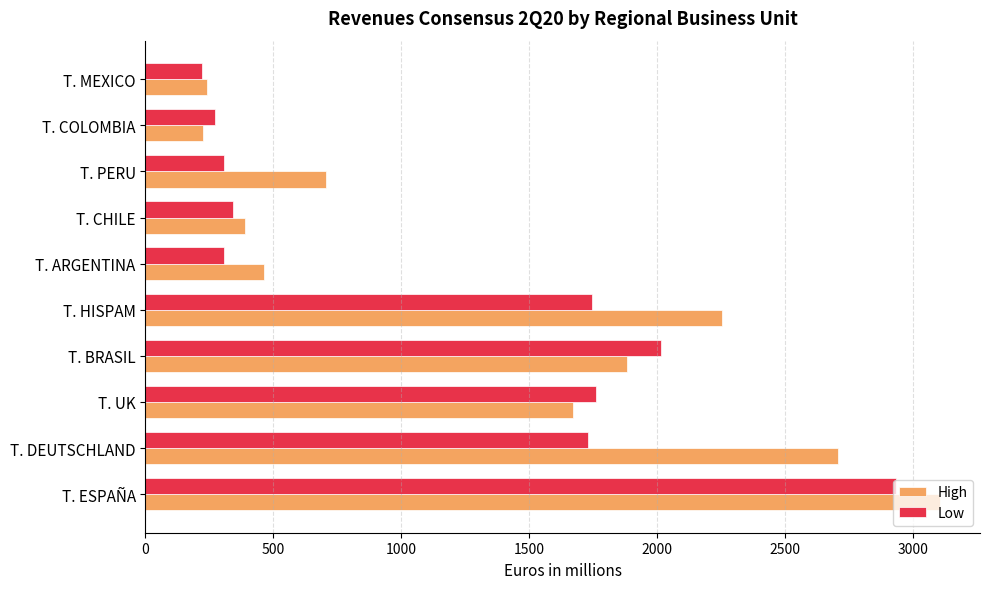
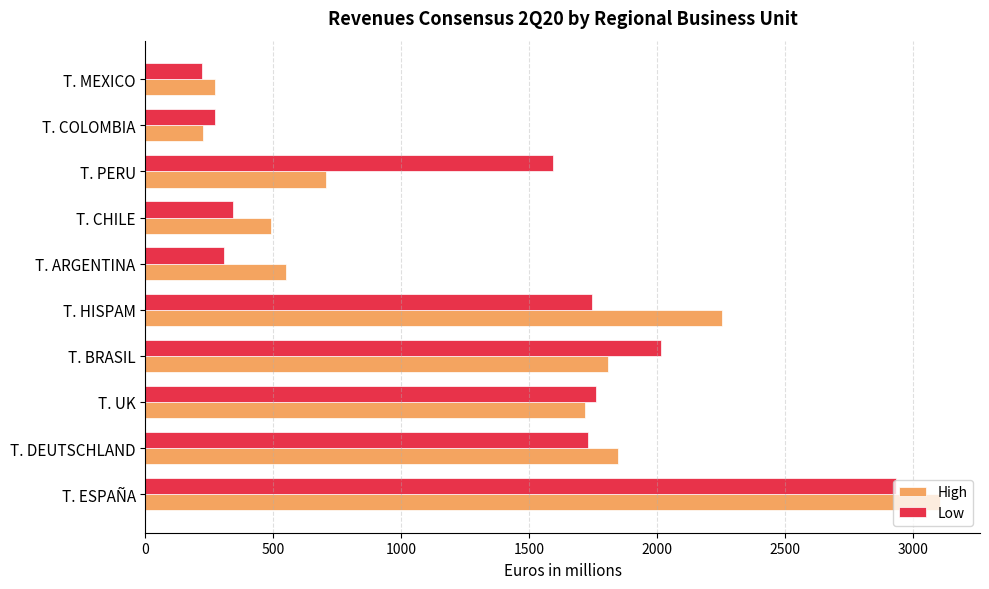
High, T. MEXICO: 240 -> 270
Low, T. PERU: 310 -> 1590
High, T. CHILE: 390 -> 490
High, T. ARGENTINA: 470 -> 550
High, T. BRASIL: 1880 -> 1810
High, T. UK: 1670 -> 1720
High, T. DEUTSCHLAND: 2710 -> 1850
